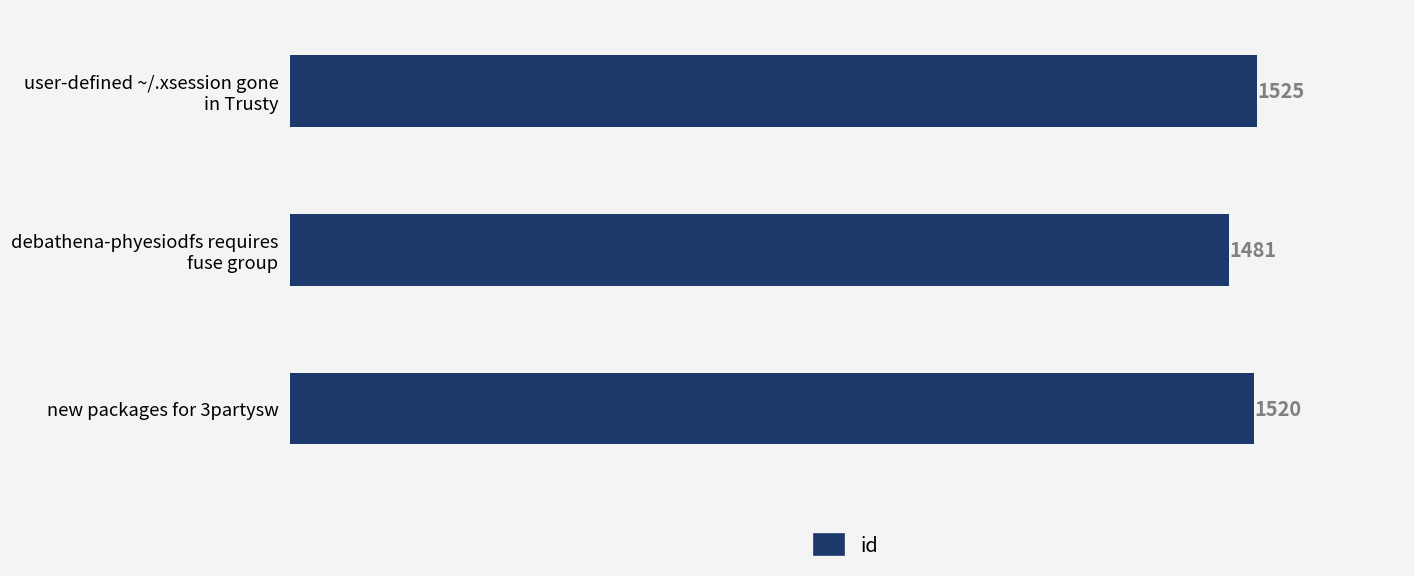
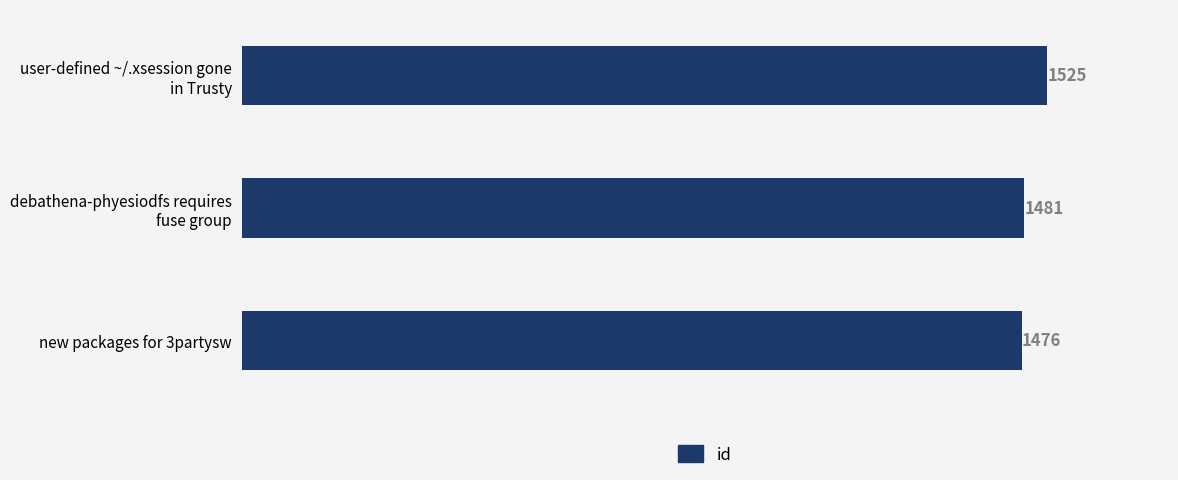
new packages for 3partysw: 1520 -> 1476
